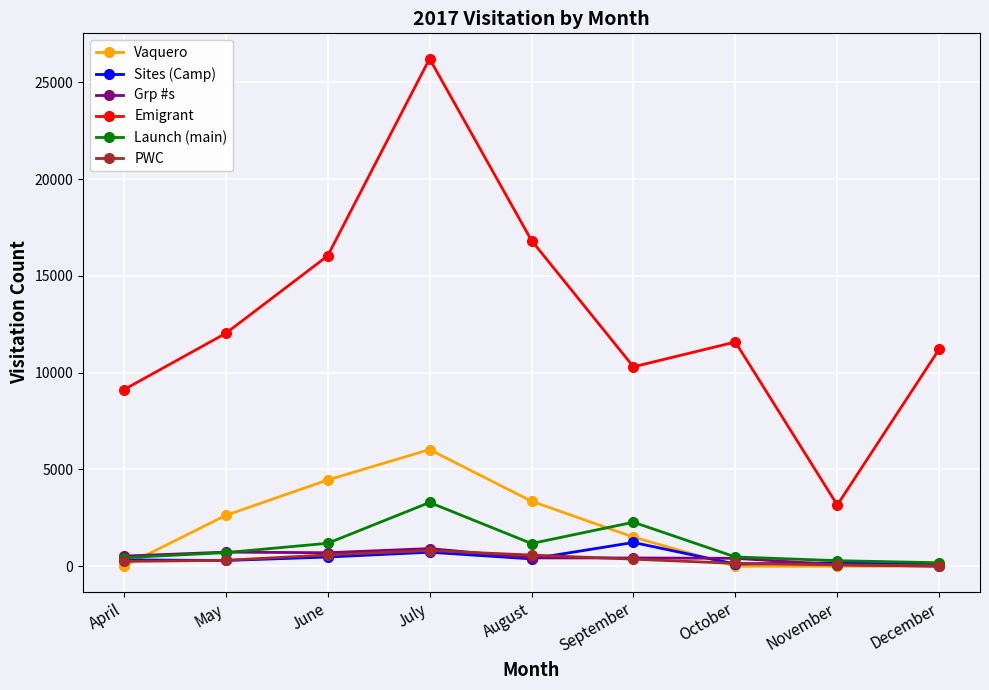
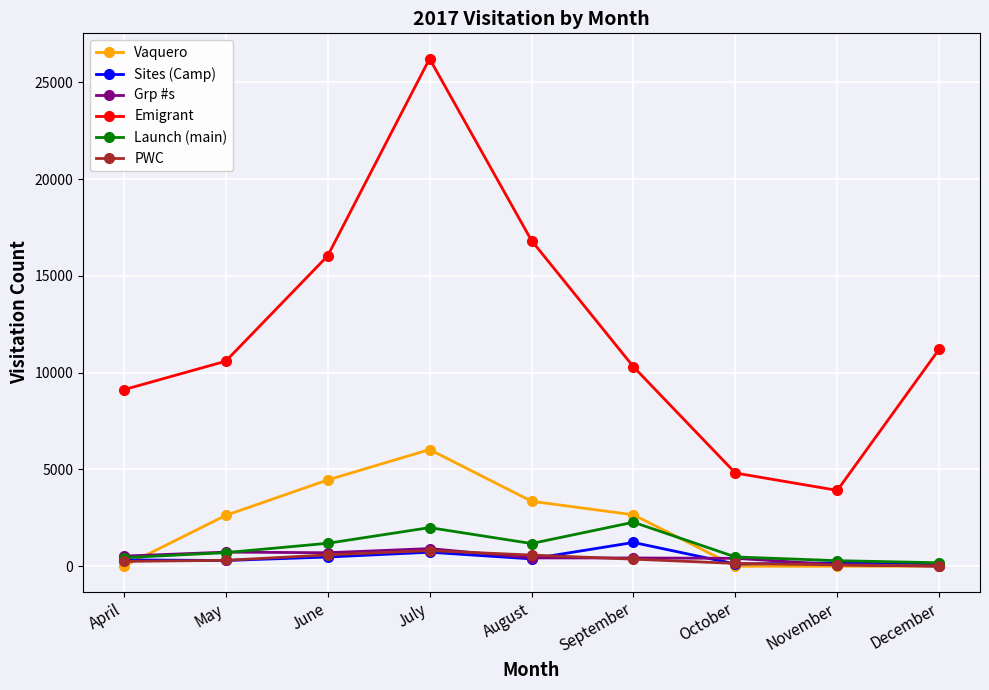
Emigrant, May: 12000 -> 10600
Launch (main), July: 3300 -> 2000
Vaquero, September: 1500 -> 2700
Emigrant, October: 11600 -> 4800
Emigrant, November: 3200 -> 3900
